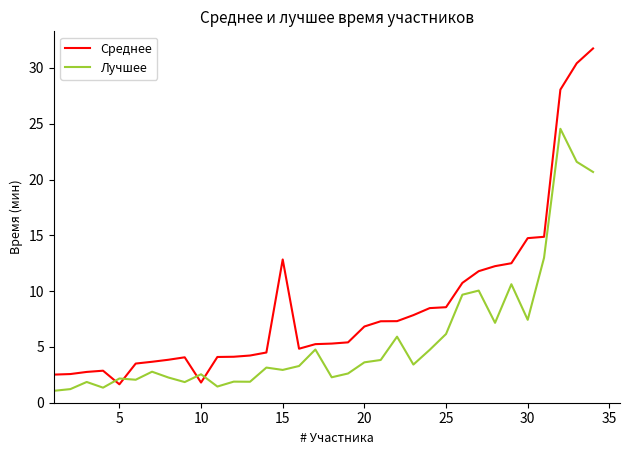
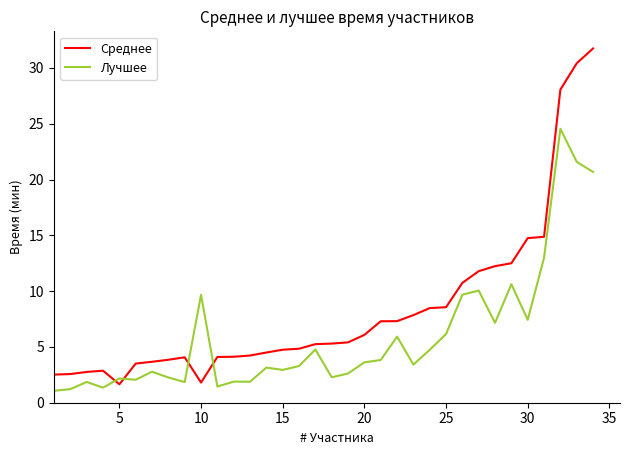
Лучшее, 10: 2.6 -> 9.7
Среднее, 15: 12.8 -> 4.8
Среднее, 20: 6.8 -> 6.1
